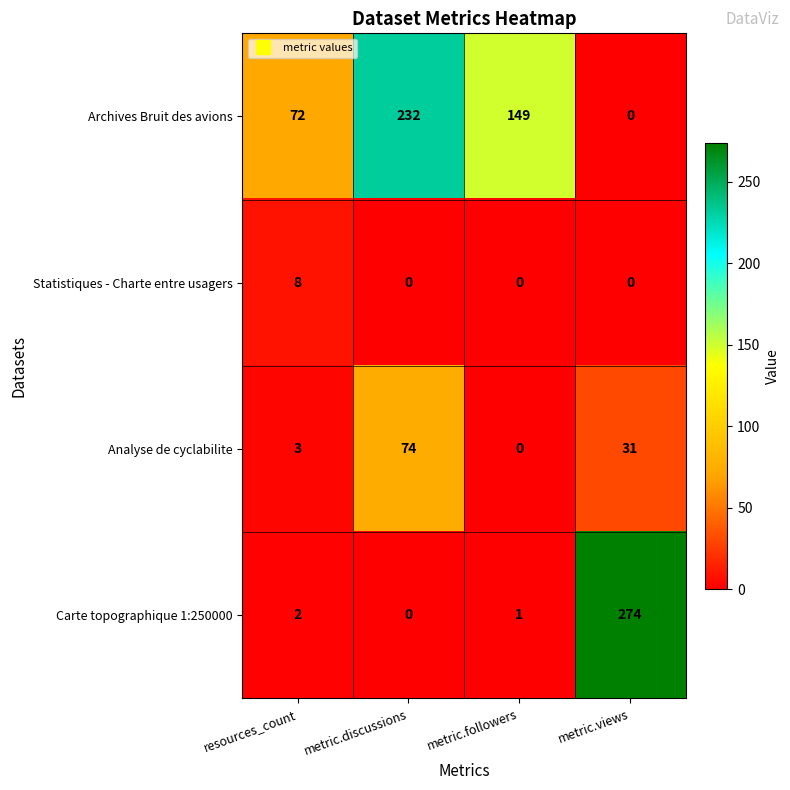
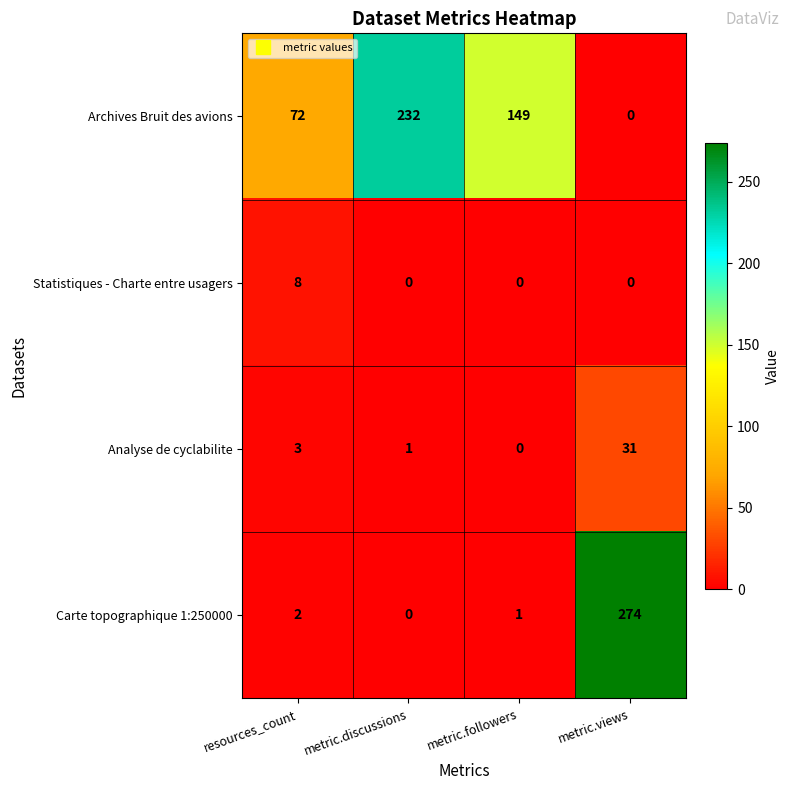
Analyse de cyclabilite, metric.discussions: 74 -> 1
